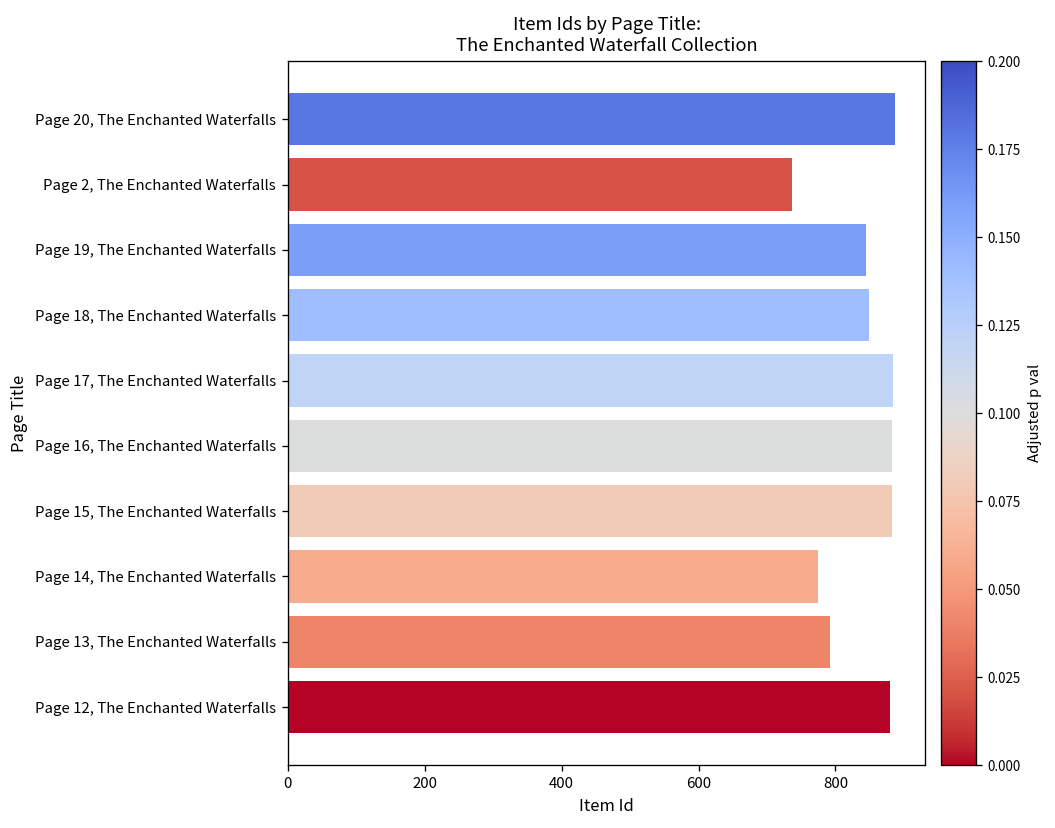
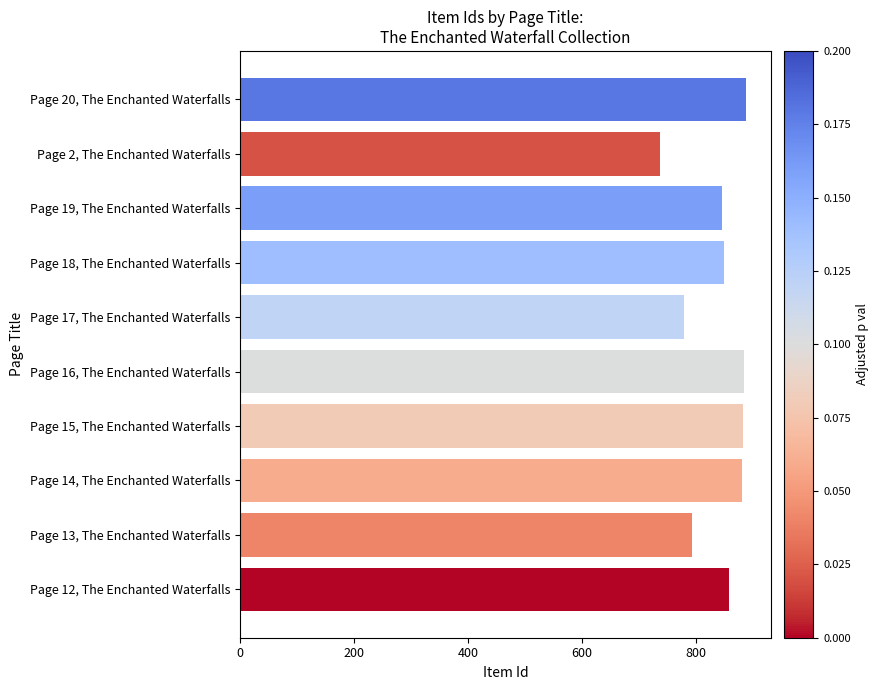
Page 17, The Enchanted Waterfalls: 880 -> 780
Page 14, The Enchanted Waterfalls: 770 -> 880
Page 12, The Enchanted Waterfalls: 880 -> 860
